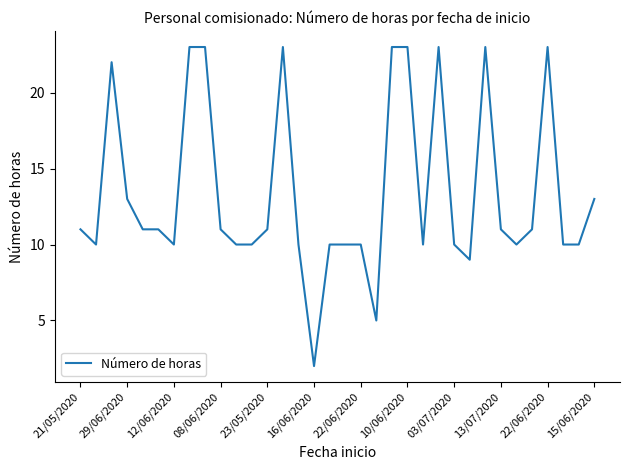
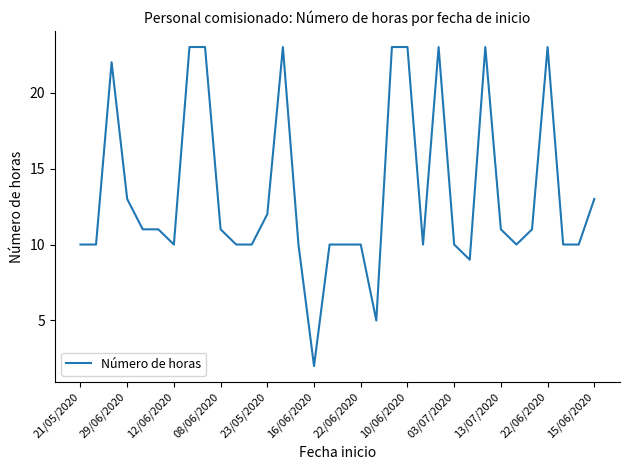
21/05/2020: 11 -> 10
23/05/2020: 11 -> 12
